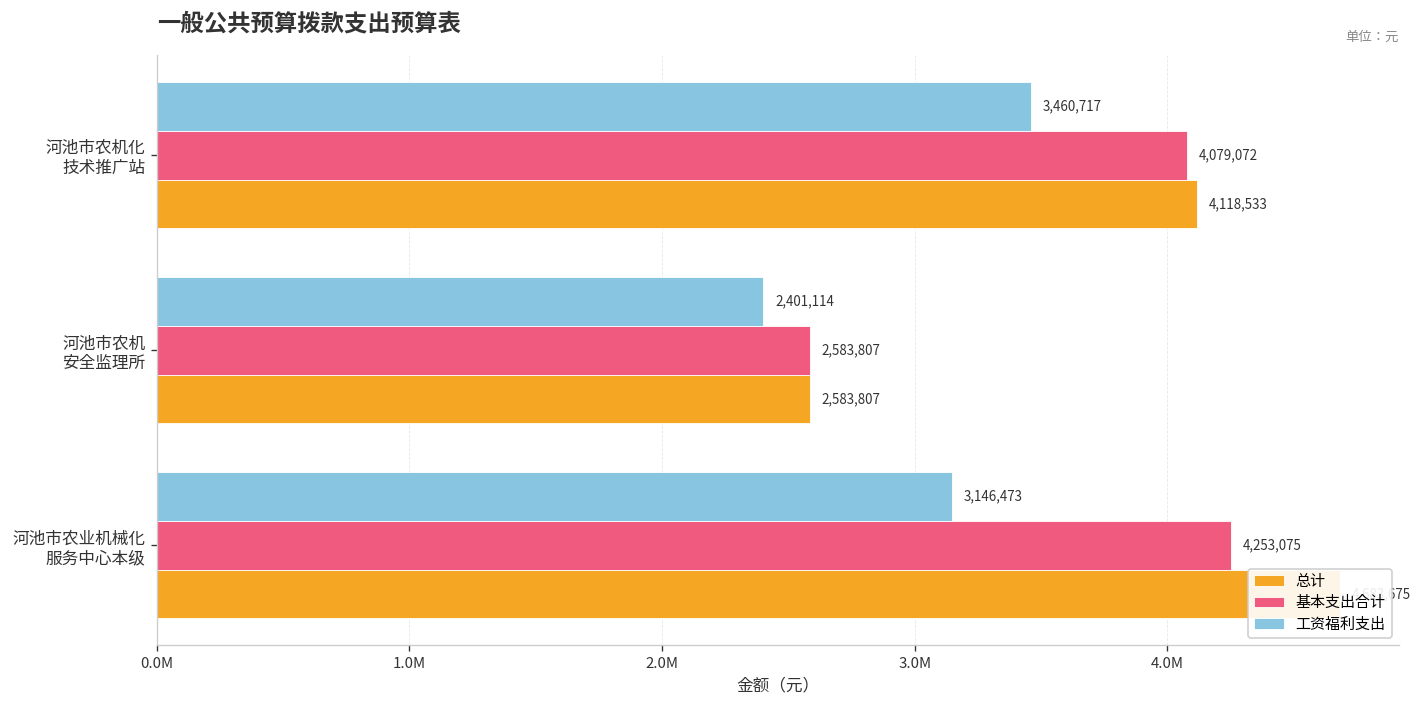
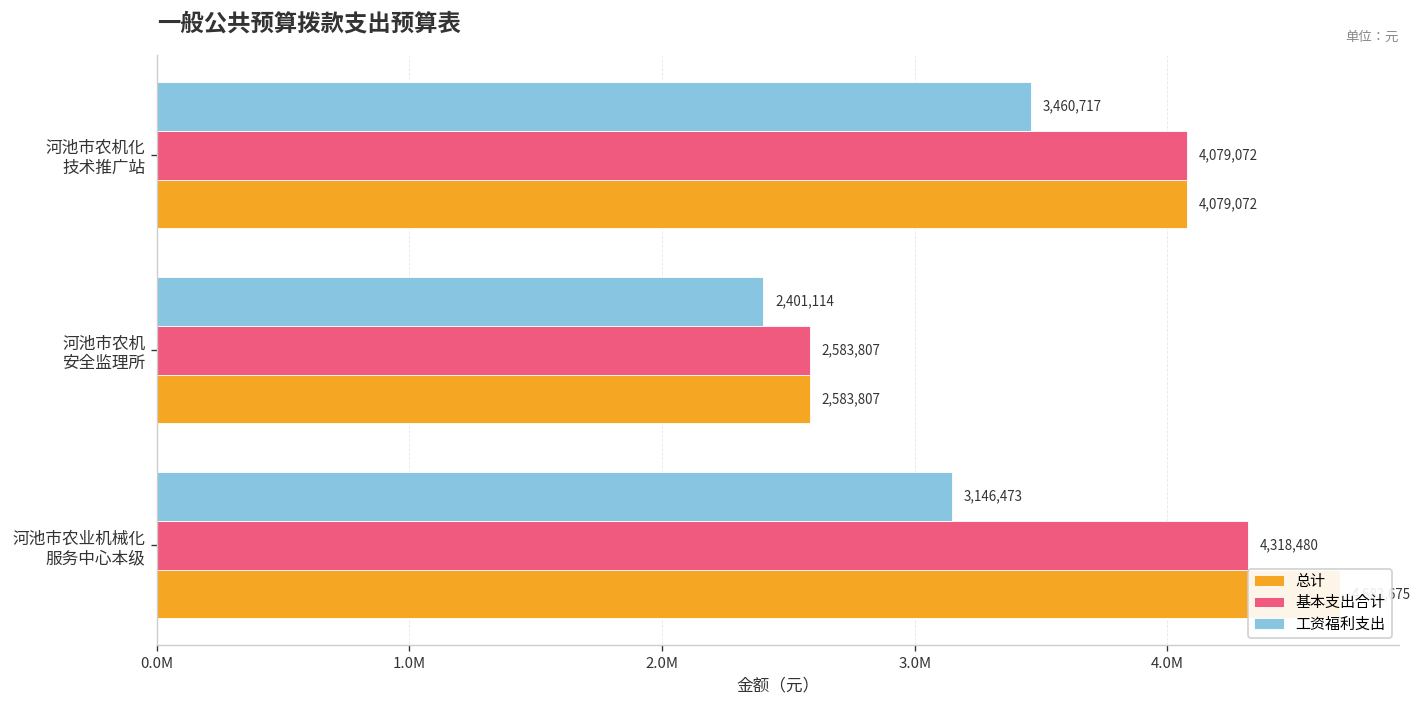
总计, 河池市农机化 技术推广站: 4,118,533 -> 4,079,072
基本支出合计, 河池市农业机械化 服务中心本级: 4,253,075 -> 4,318,480
